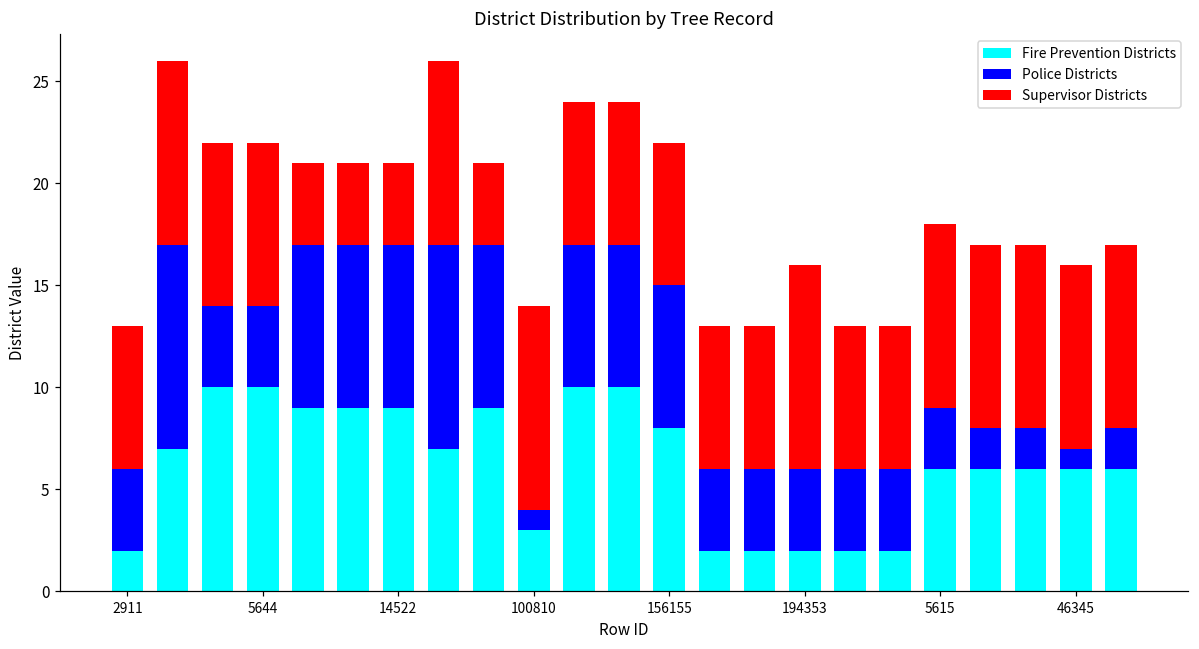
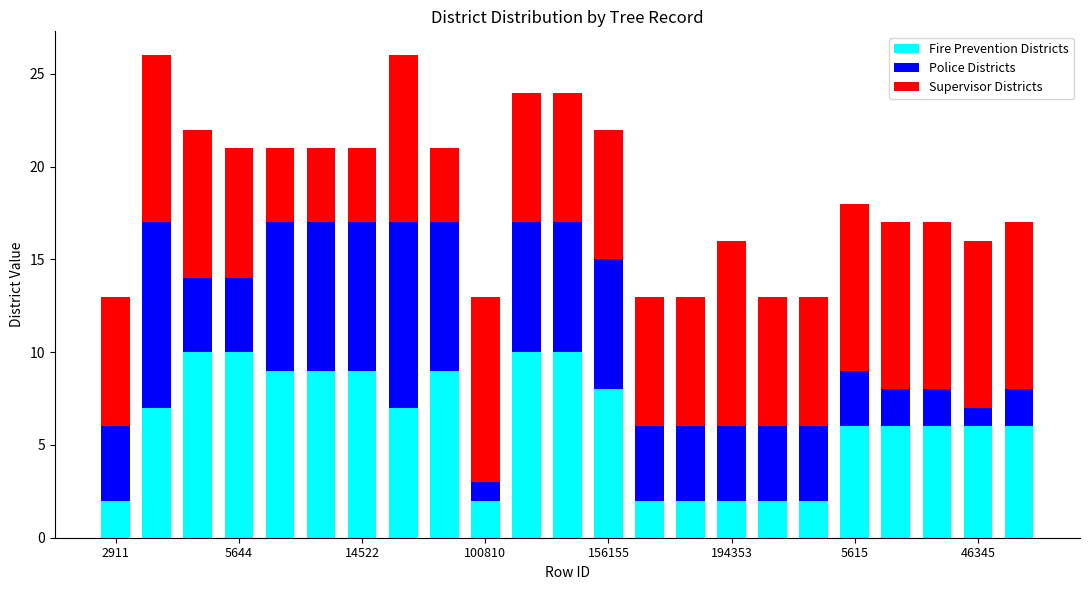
Supervisor Districts, 5644: 8 -> 7
Fire Prevention Districts, 100810: 3 -> 2
